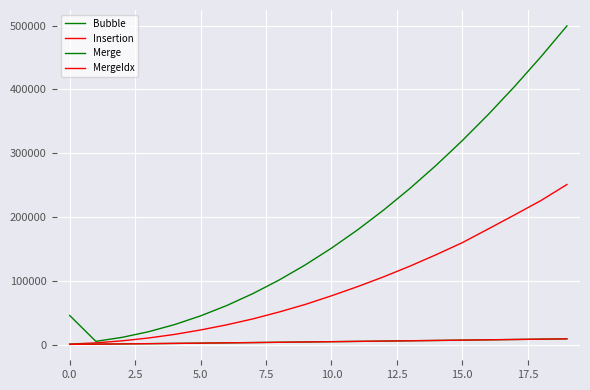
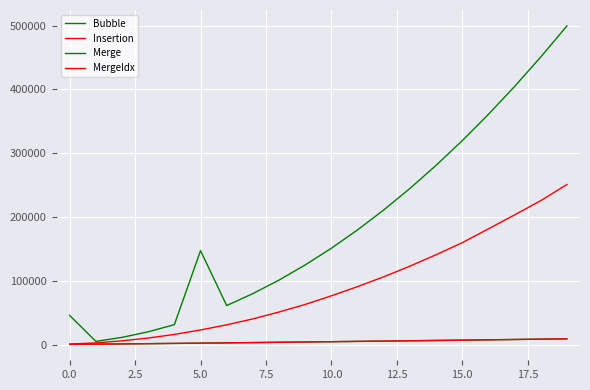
Bubble, 5.0: 40000 -> 150000
